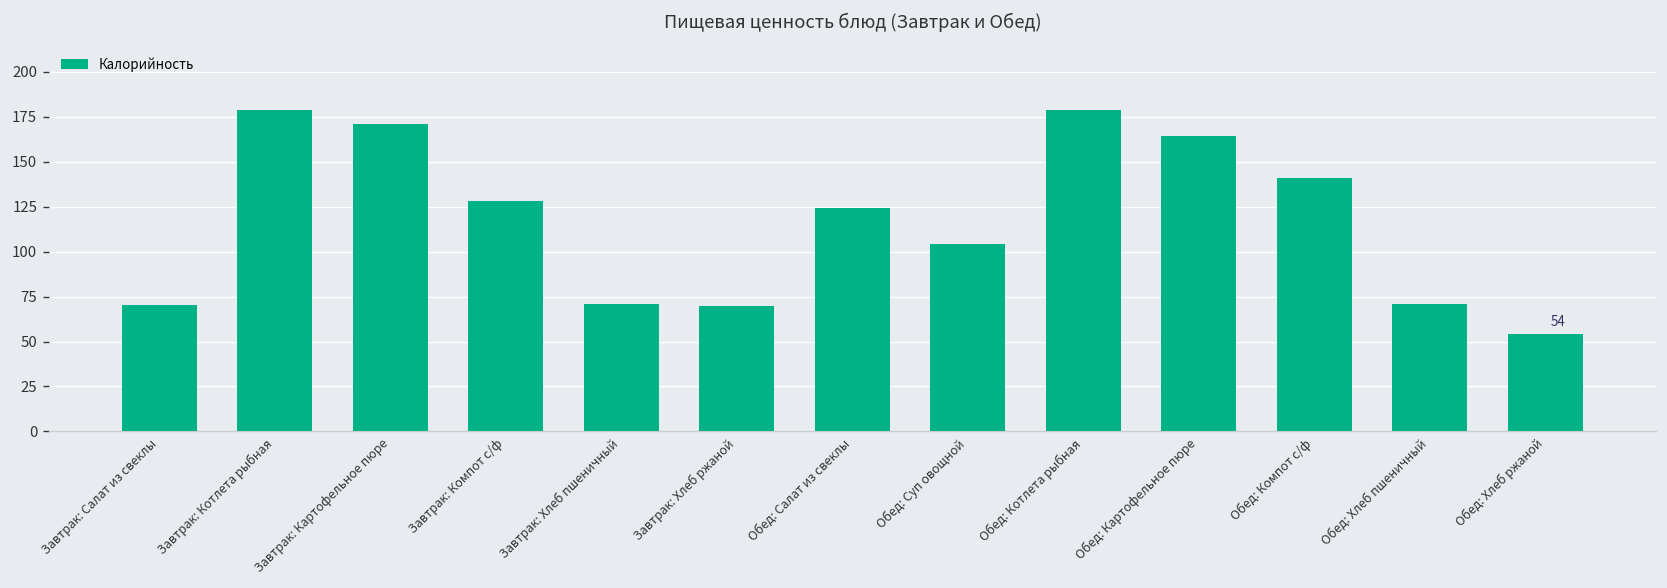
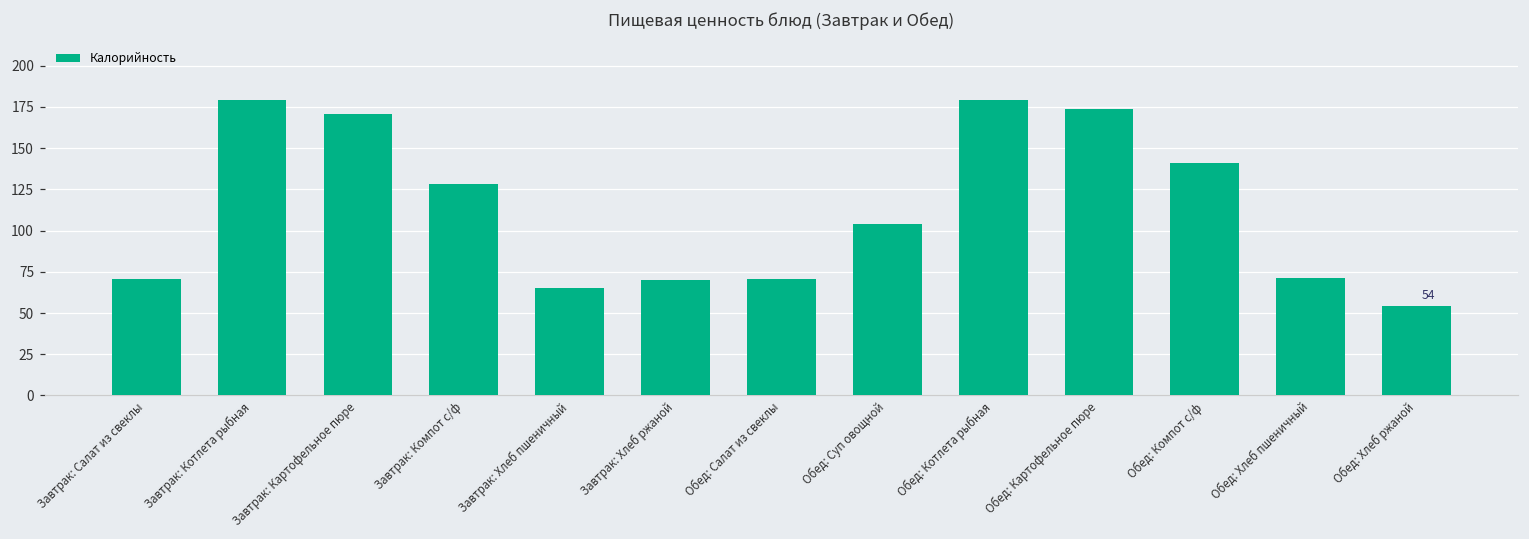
Завтрак: Хлеб пшеничный: 71 -> 65
Обед: Салат из свеклы: 124 -> 70
Обед: Картофельное пюре: 164 -> 174
